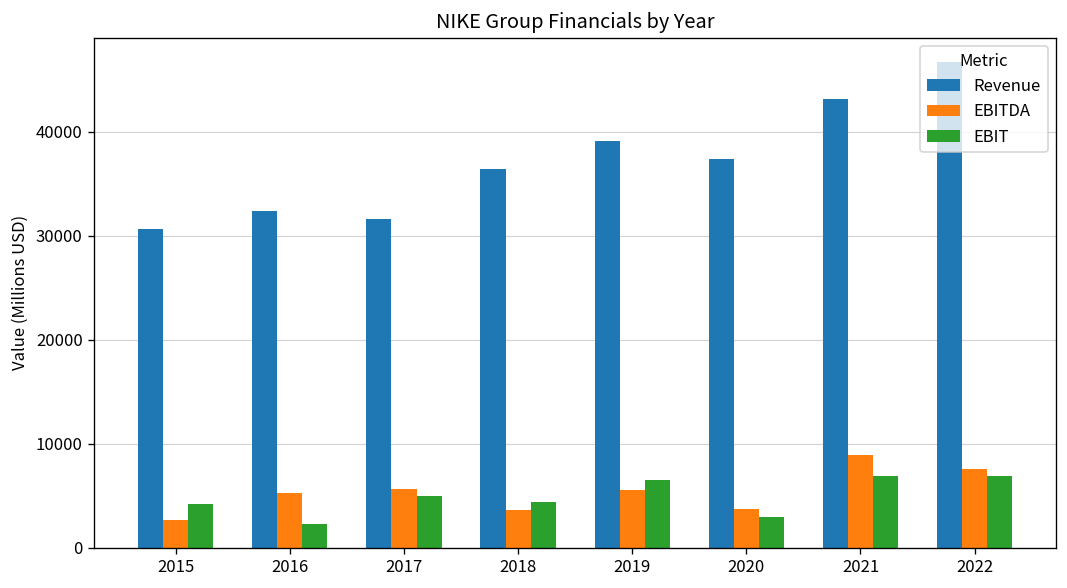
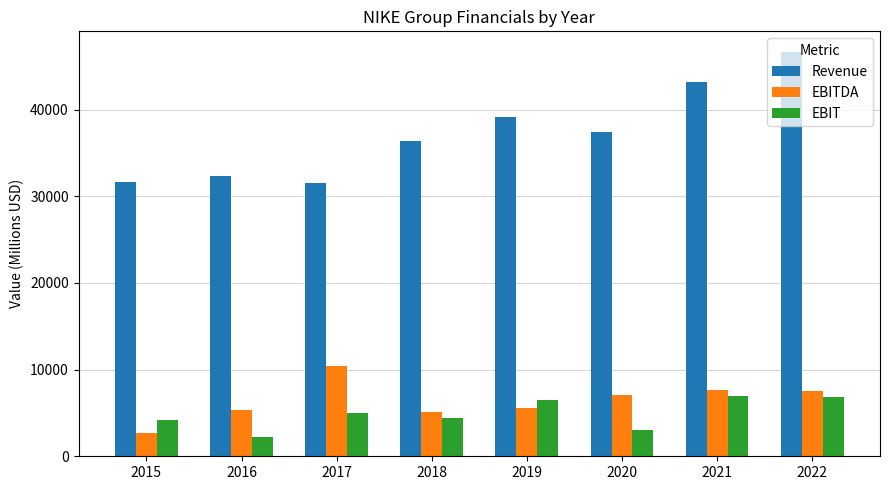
Revenue, 2015: 31000 -> 32000
EBITDA, 2017: 6000 -> 10000
EBITDA, 2018: 4000 -> 5000
EBITDA, 2020: 4000 -> 7000
EBITDA, 2021: 9000 -> 8000
